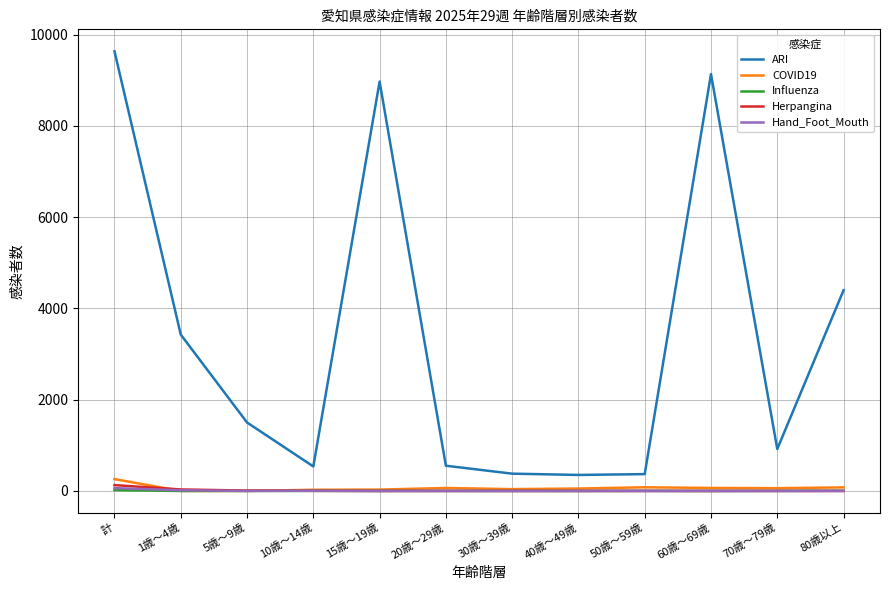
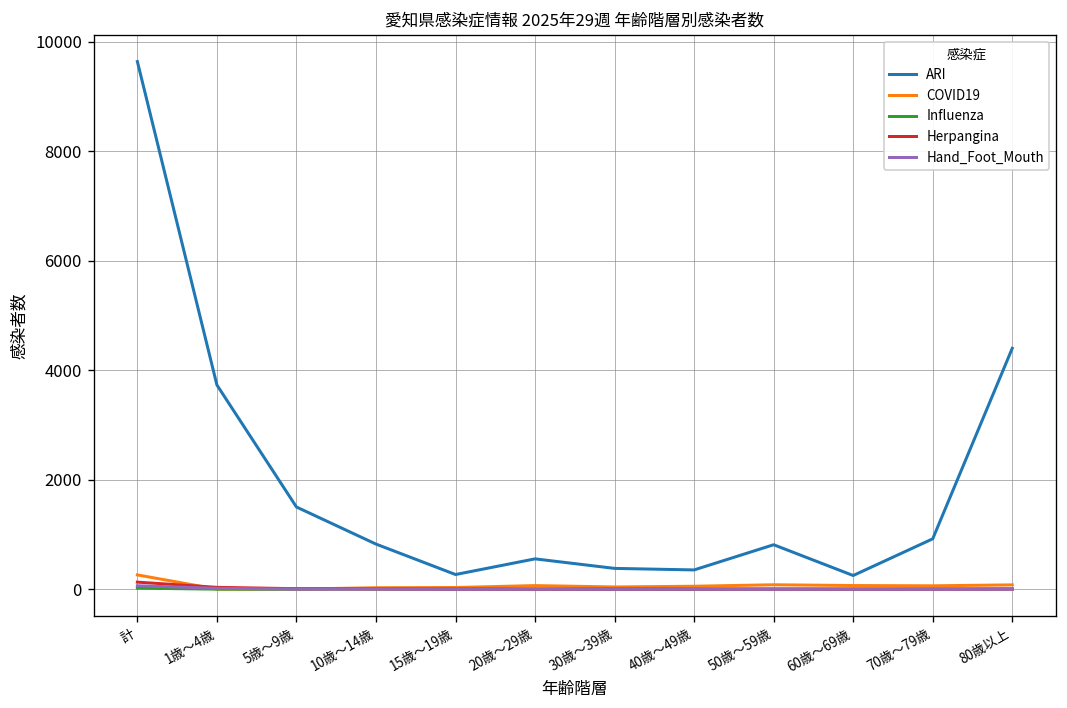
ARI, 1歳～4歳: 3400 -> 3700
ARI, 10歳～14歳: 500 -> 800
ARI, 15歳～19歳: 9000 -> 300
ARI, 50歳～59歳: 400 -> 800
ARI, 60歳～69歳: 9100 -> 200
